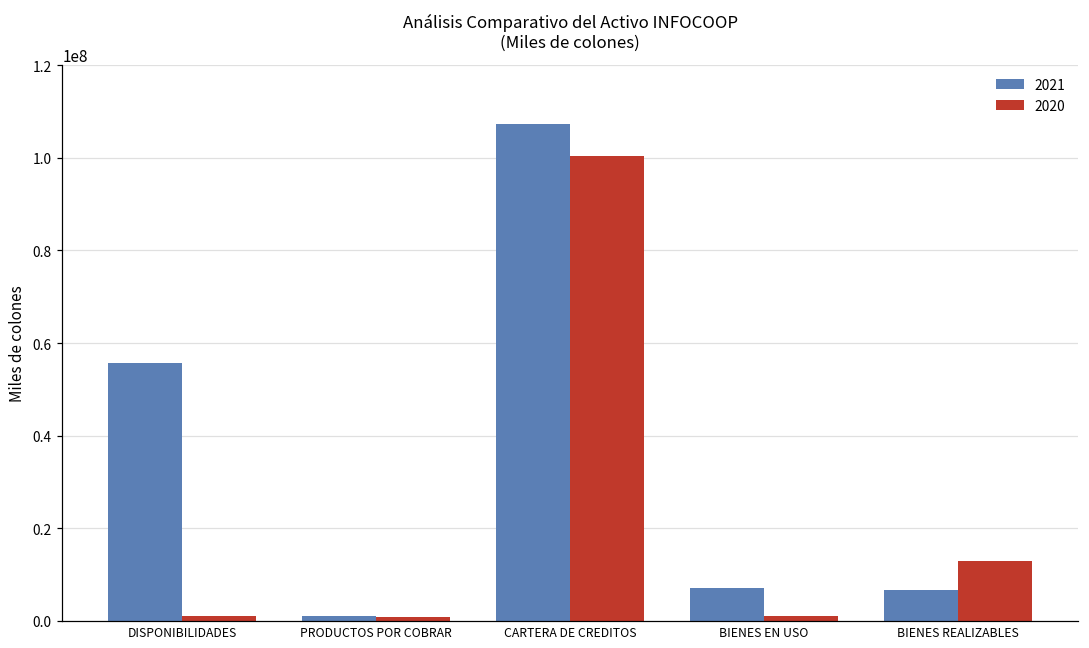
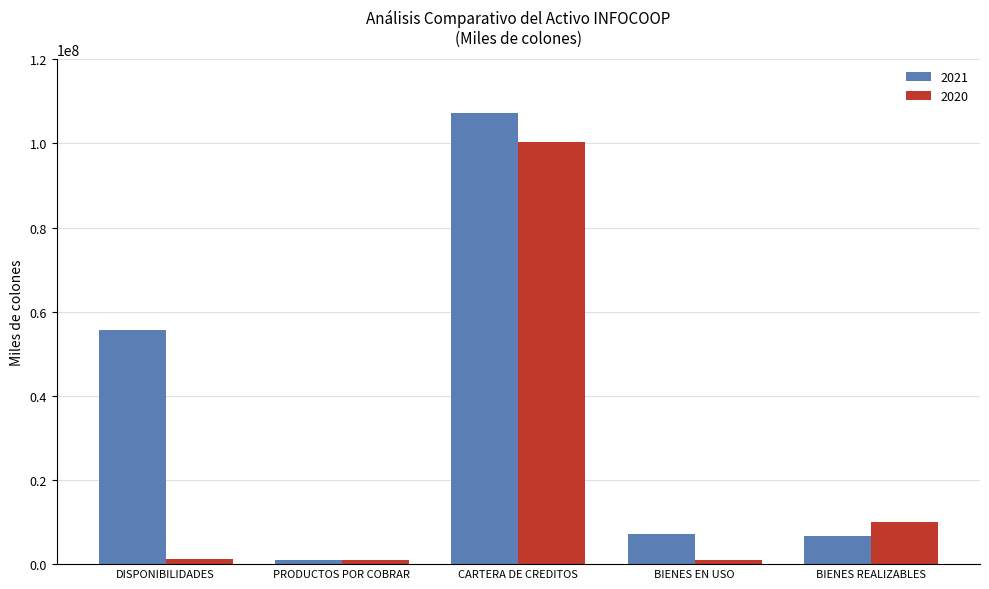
2020, BIENES REALIZABLES: 13000000 -> 10000000
